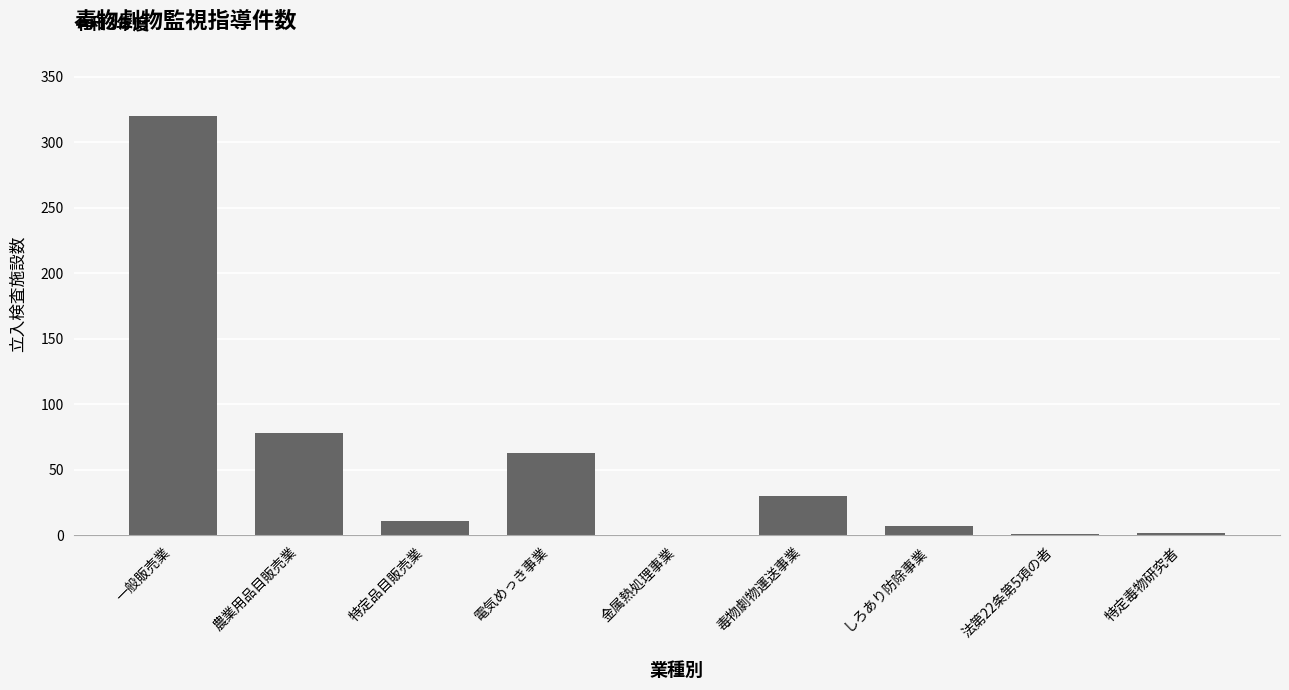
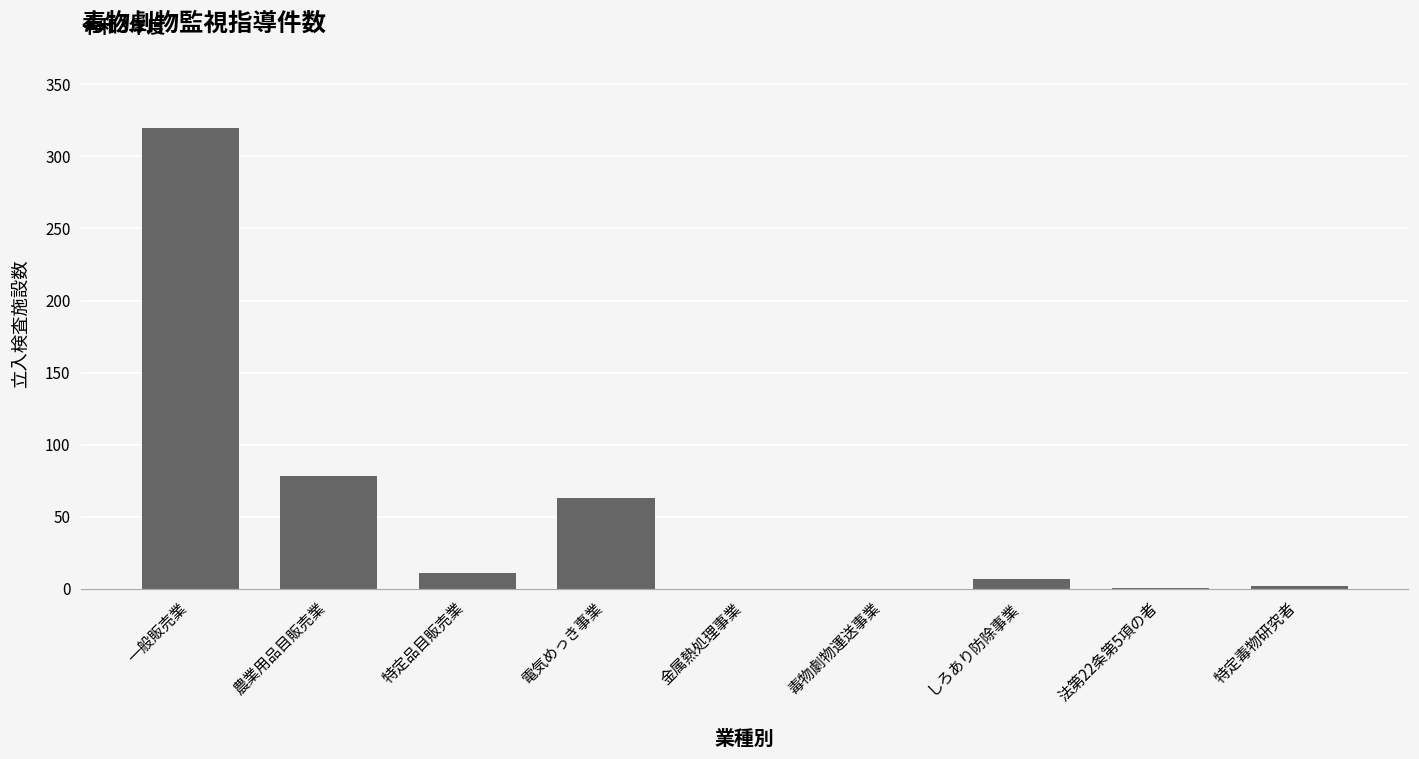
毒物劇物運送事業: 30 -> 0
